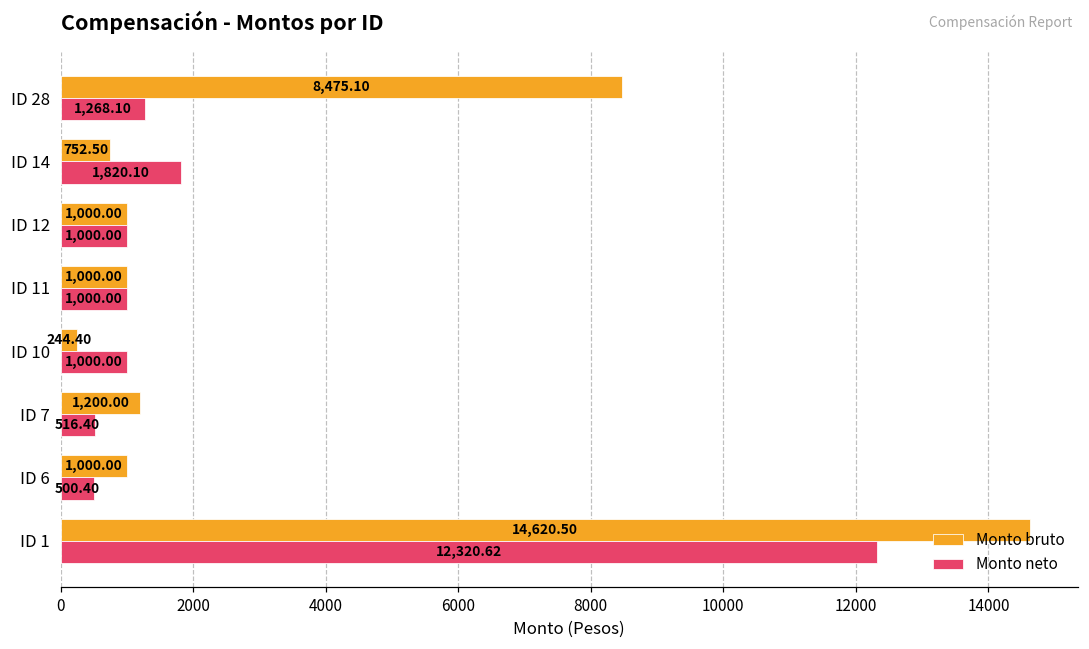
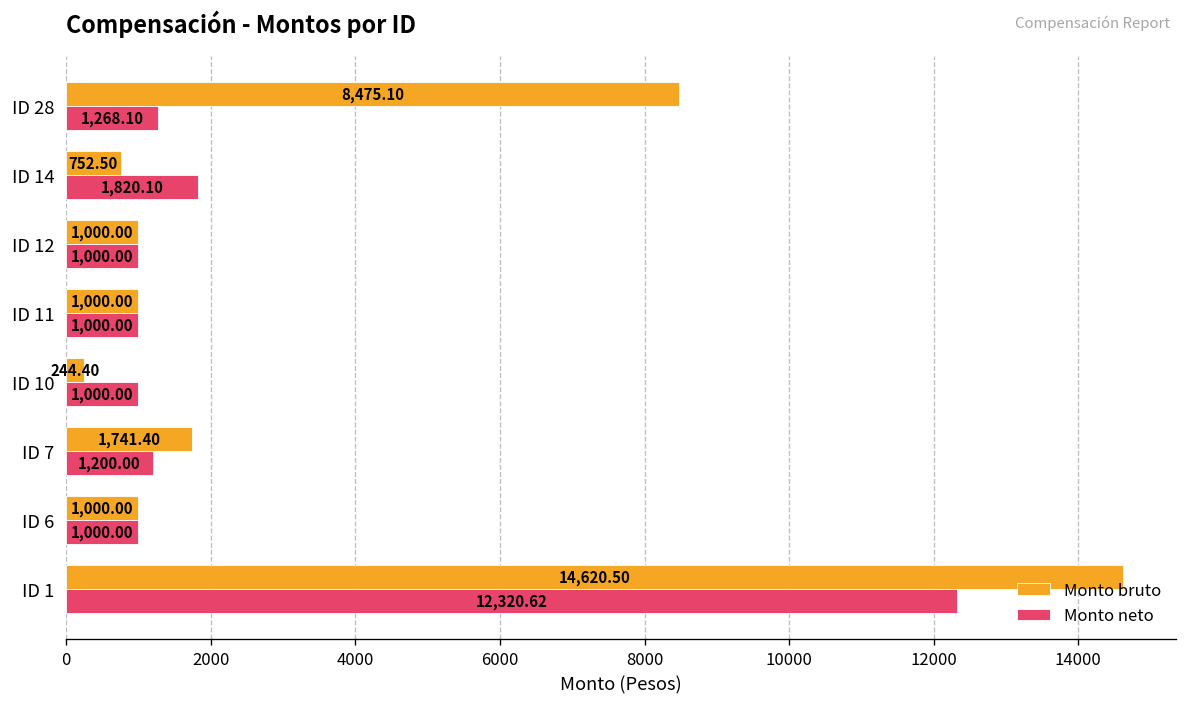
Monto bruto, ID 7: 1,200.00 -> 1,741.40
Monto neto, ID 7: 516.40 -> 1,200.00
Monto neto, ID 6: 500.40 -> 1,000.00
